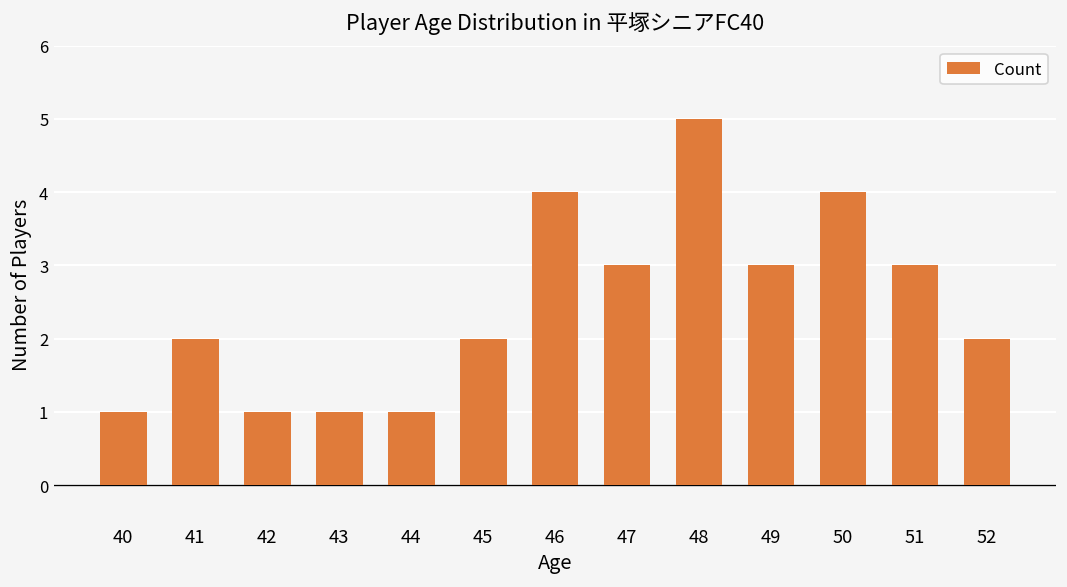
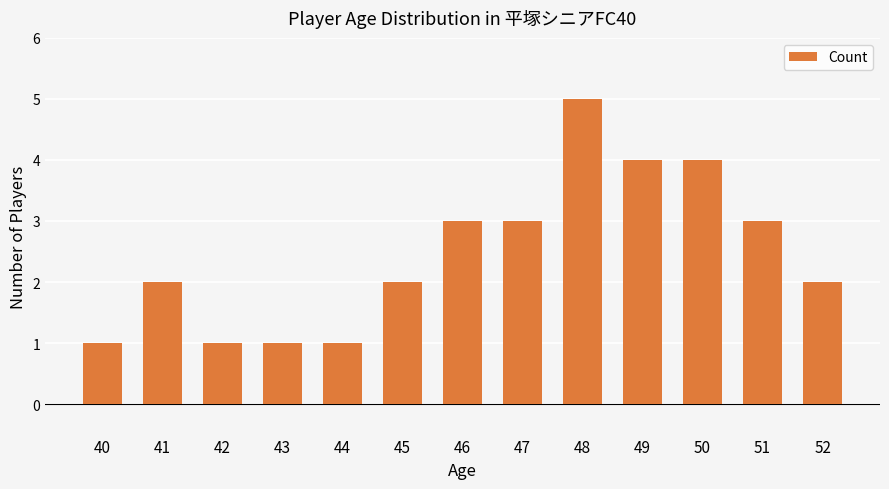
46: 4 -> 3
49: 3 -> 4
